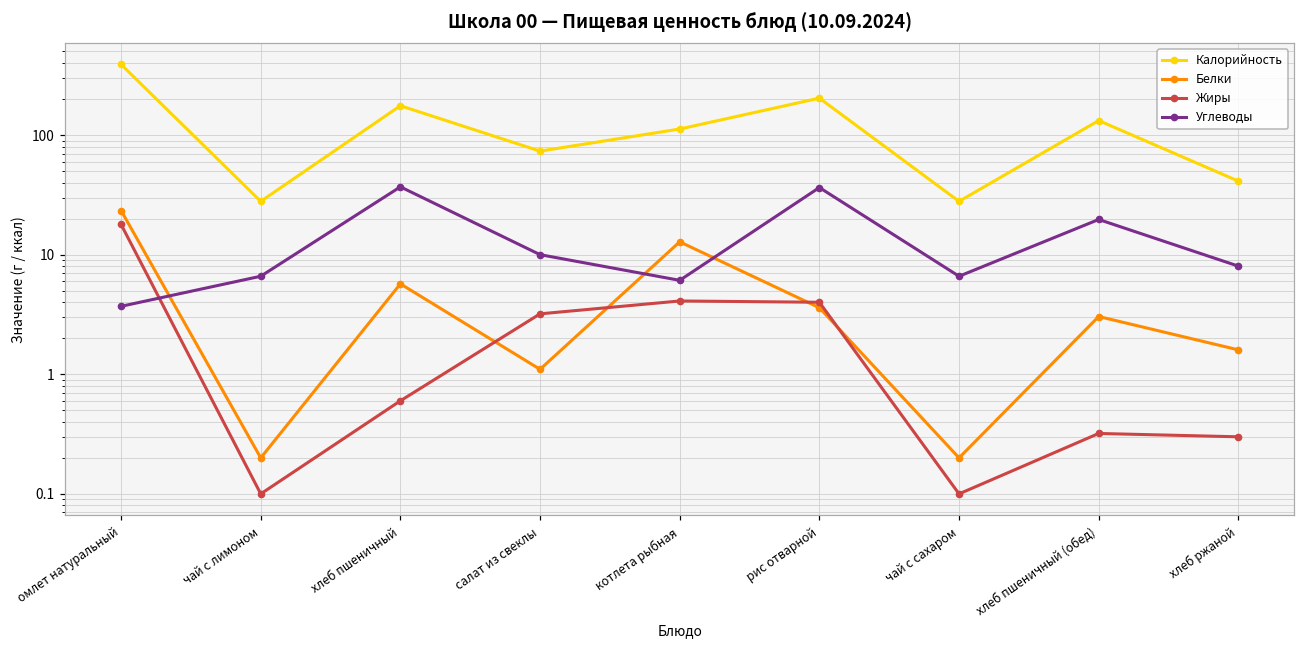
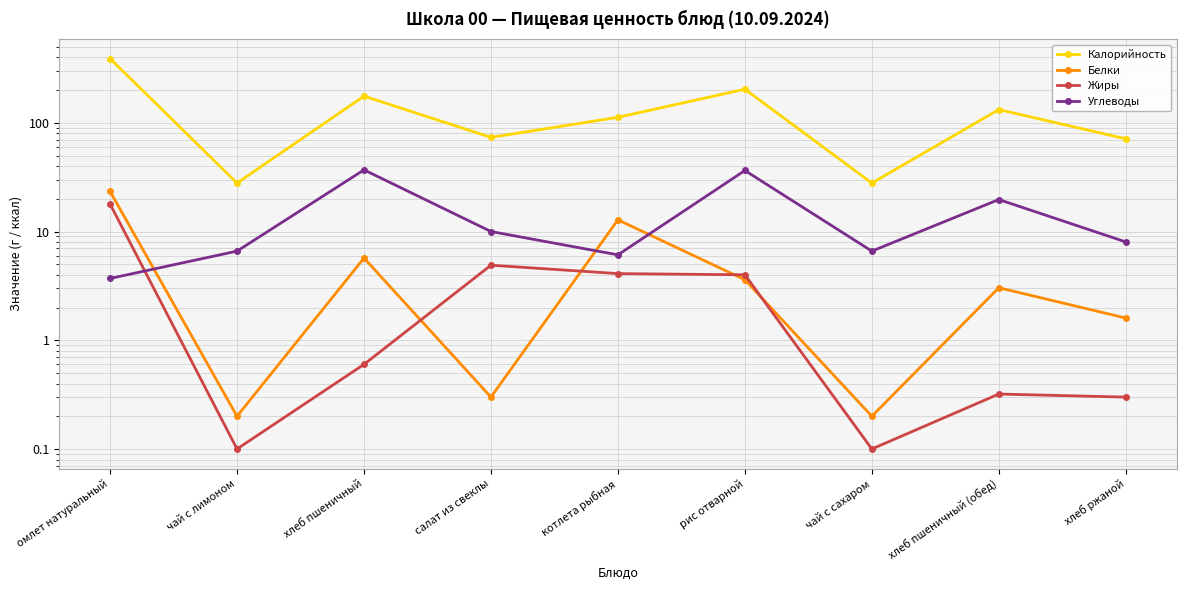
Белки, салат из свеклы: 1.1 -> 0.3
Жиры, салат из свеклы: 3.2 -> 5
Калорийность, хлеб ржаной: 41 -> 70
